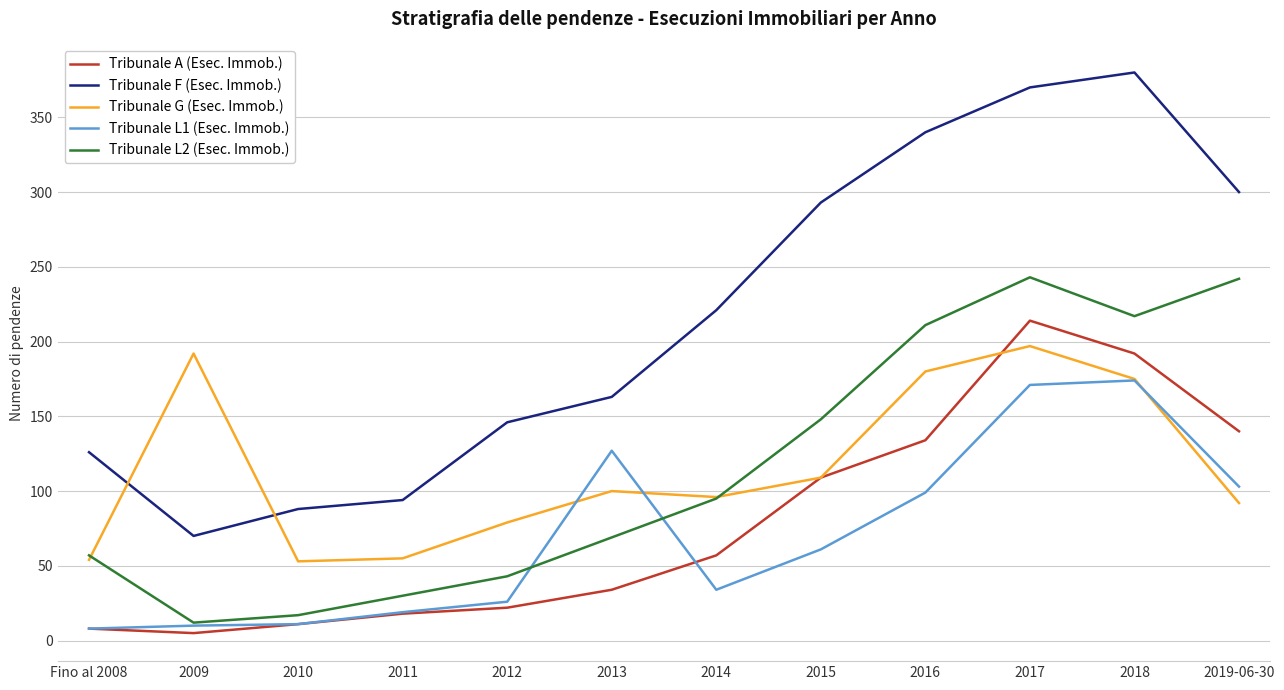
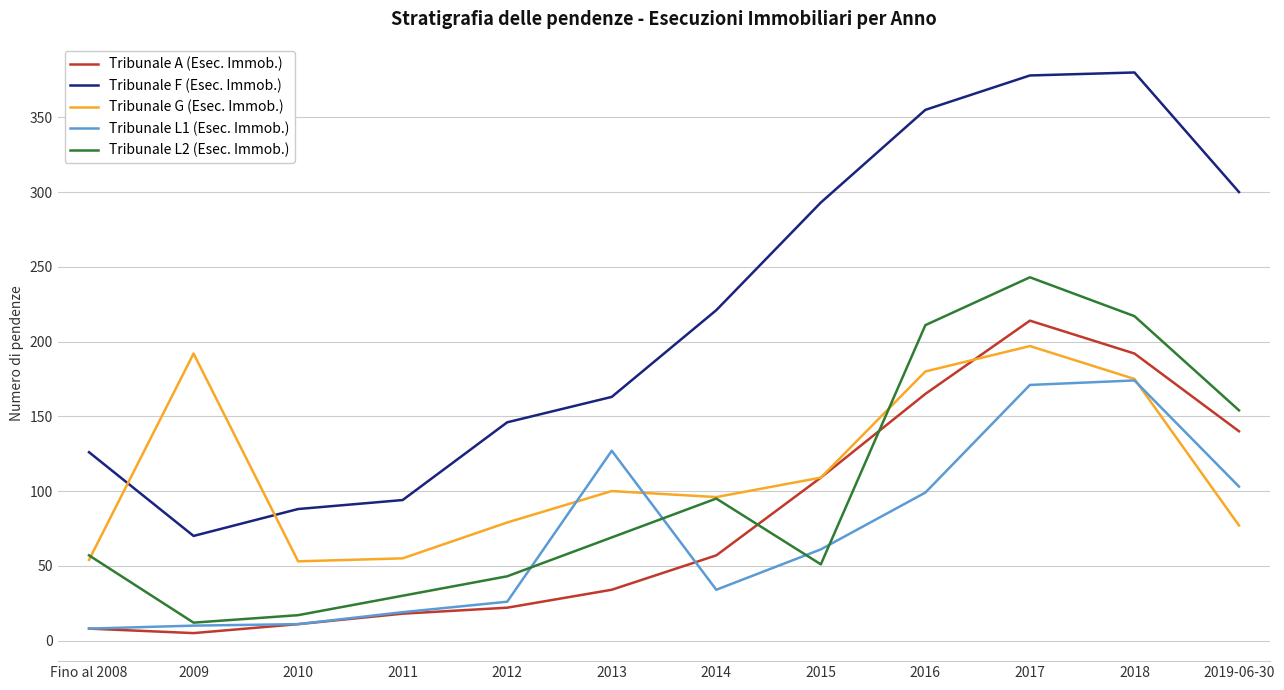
Tribunale L2 (Esec. Immob.), 2015: 148 -> 51
Tribunale A (Esec. Immob.), 2016: 134 -> 165
Tribunale F (Esec. Immob.), 2016: 340 -> 355
Tribunale F (Esec. Immob.), 2017: 370 -> 378
Tribunale G (Esec. Immob.), 2019-06-30: 92 -> 77
Tribunale L2 (Esec. Immob.), 2019-06-30: 242 -> 154
